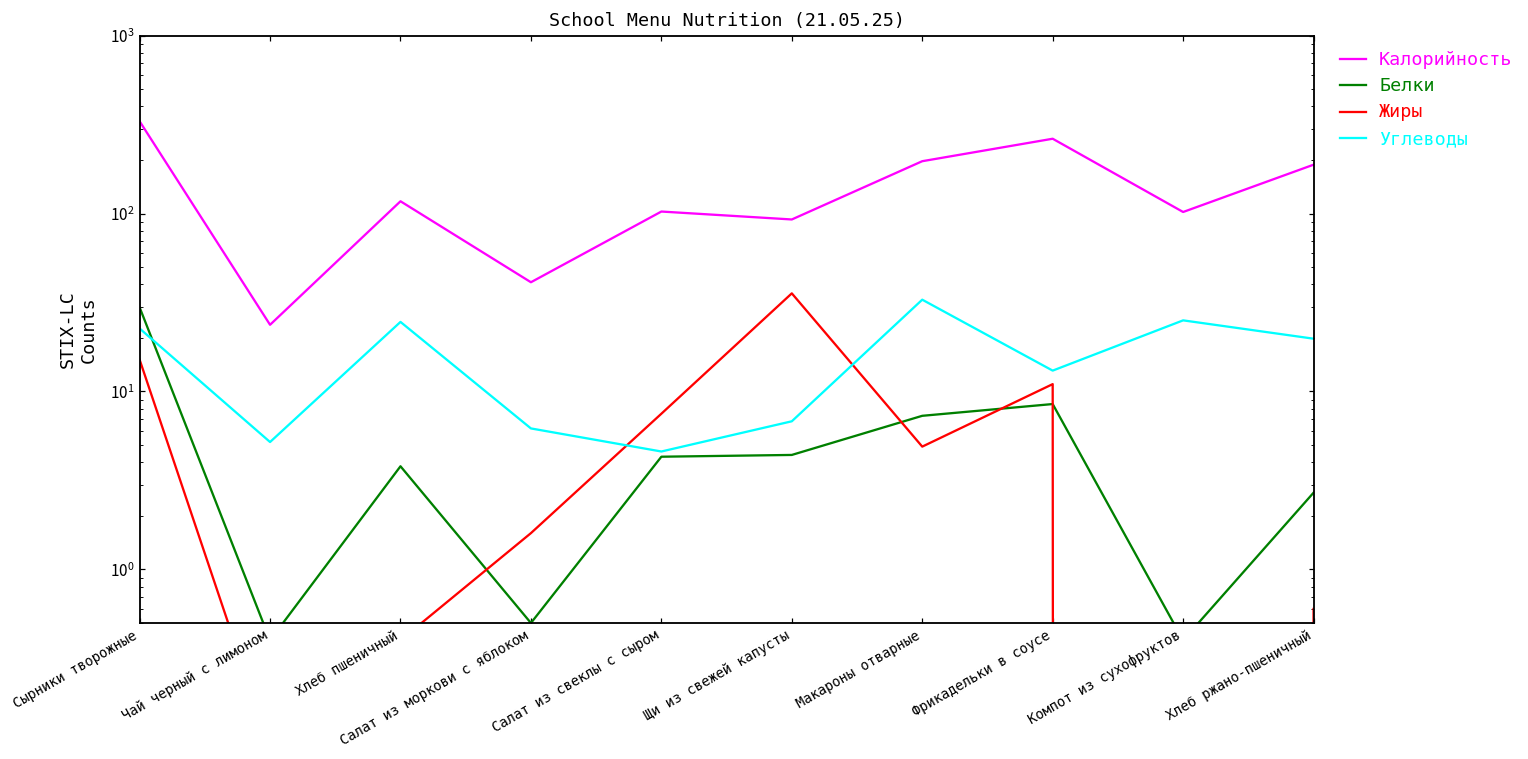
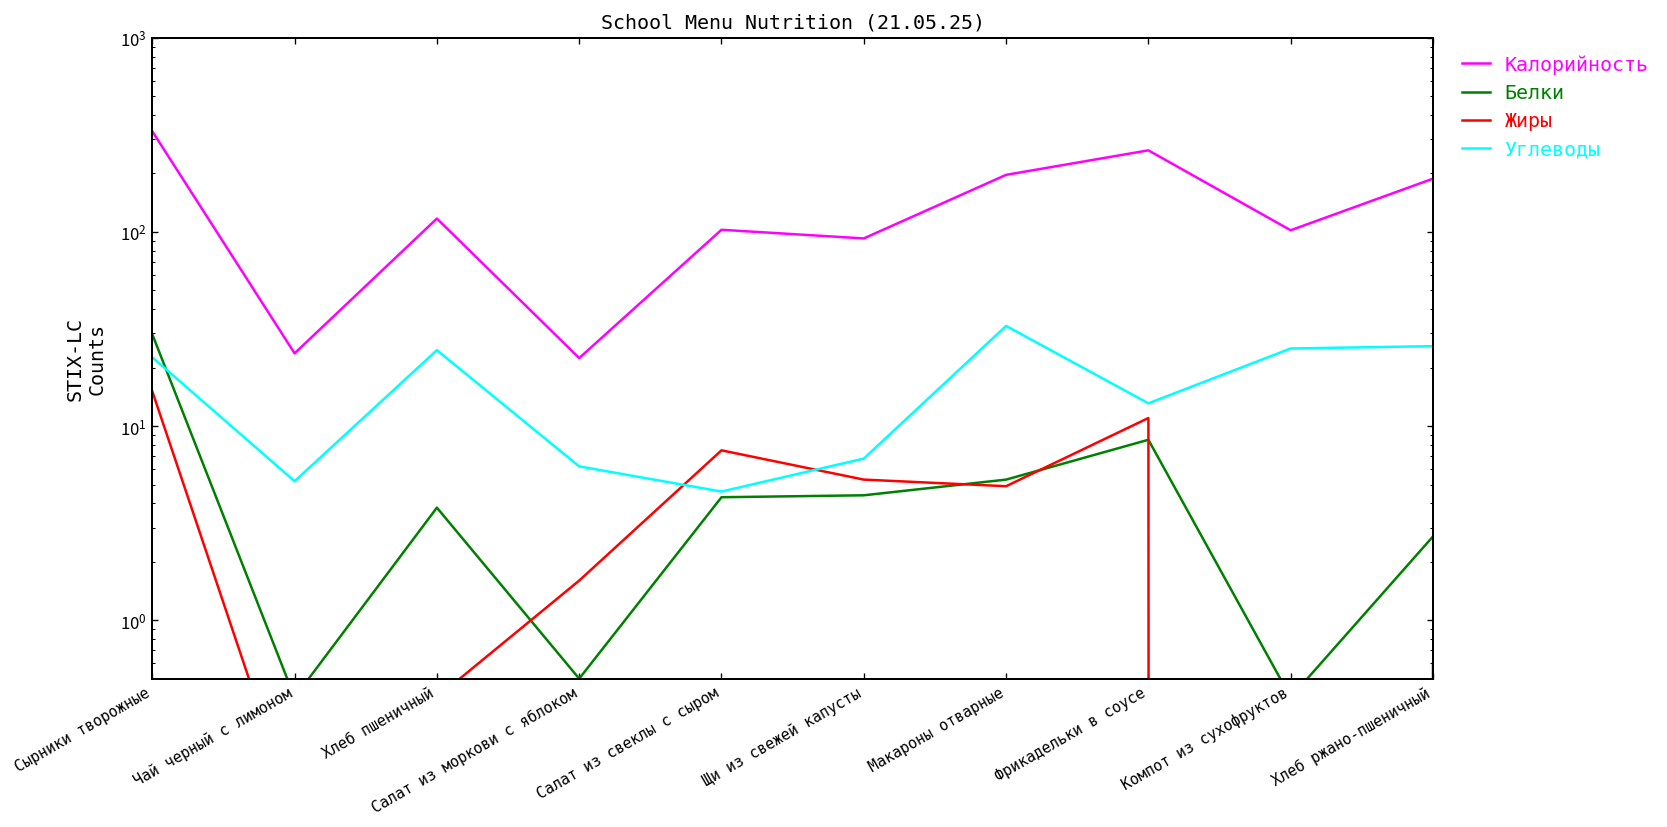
Калорийность, Салат из моркови с яблоком: 41 -> 22
Жиры, Щи из свежей капусты: 36 -> 5.3
Белки, Макароны отварные: 7 -> 5.3
Углеводы, Хлеб ржано-пшеничный: 20 -> 26
